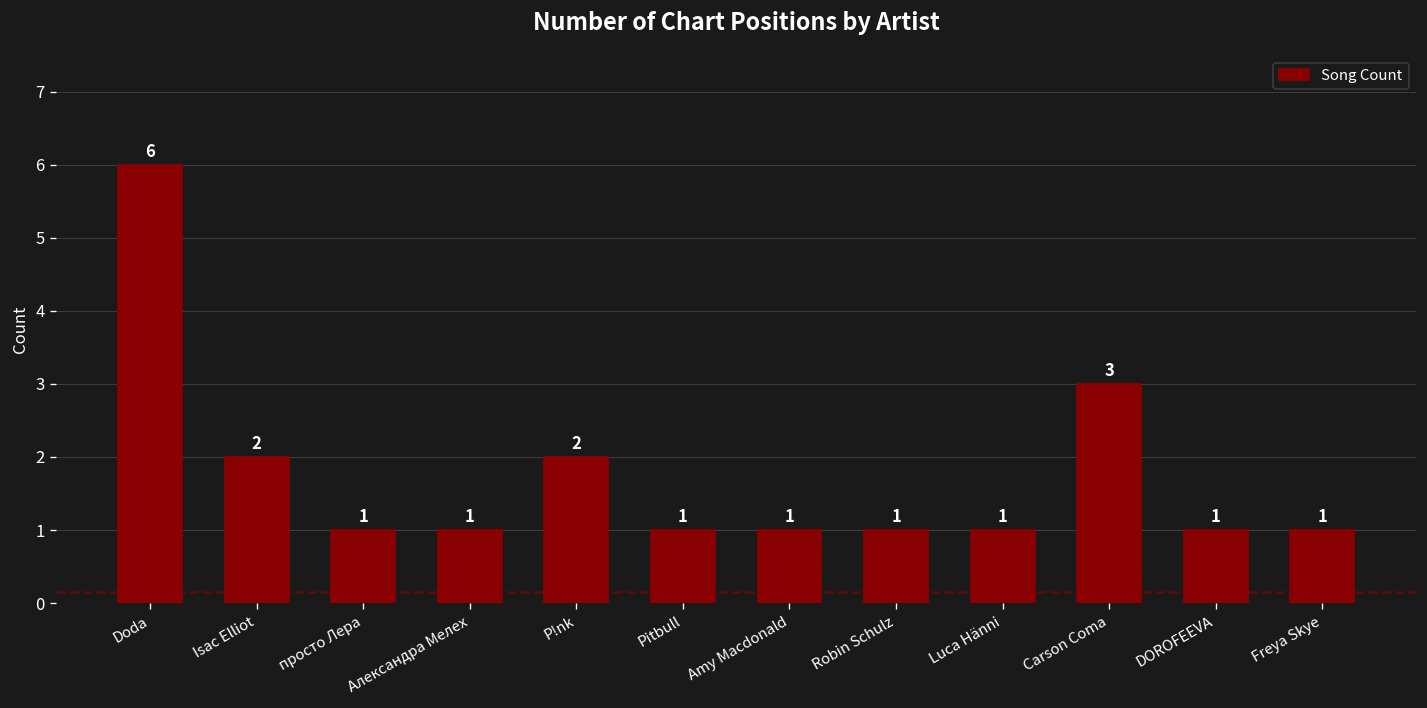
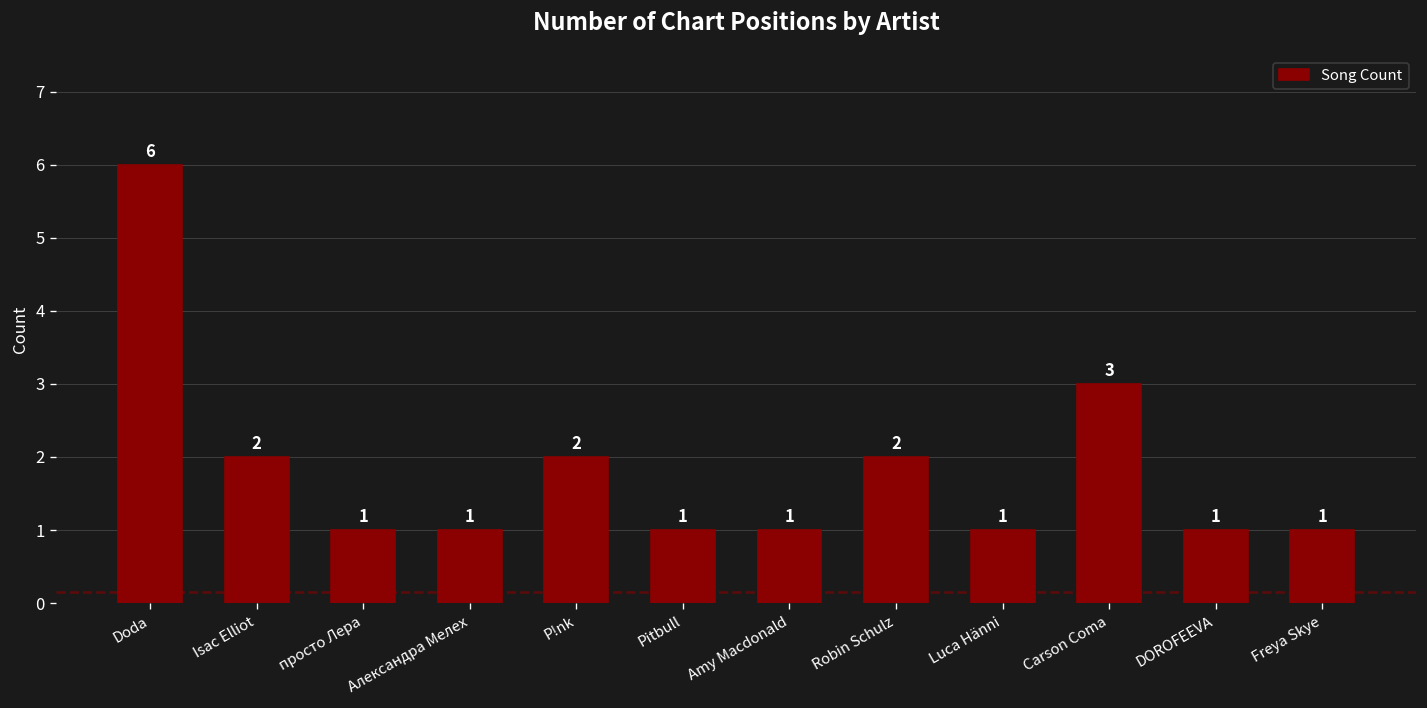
Robin Schulz: 1 -> 2
